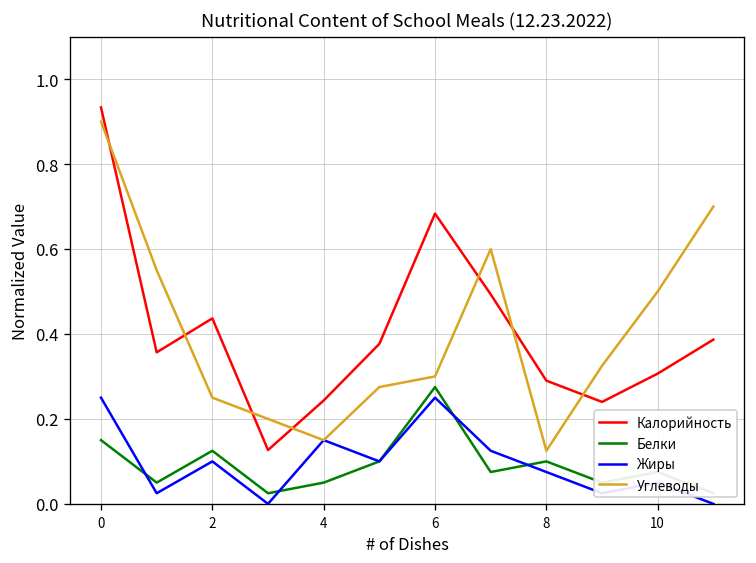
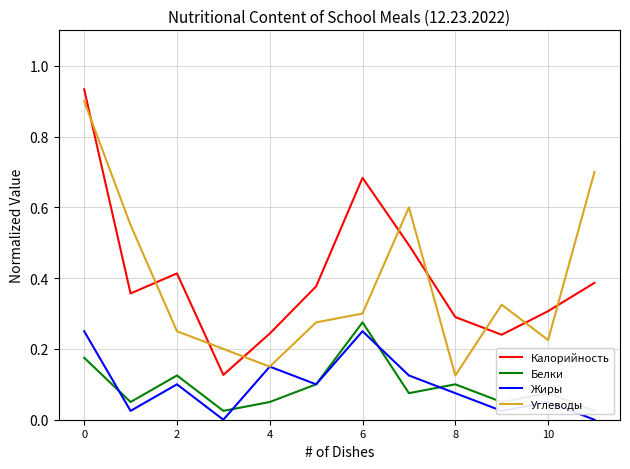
Белки, 0: 0.15 -> 0.18
Калорийность, 2: 0.44 -> 0.41
Углеводы, 10: 0.50 -> 0.23
